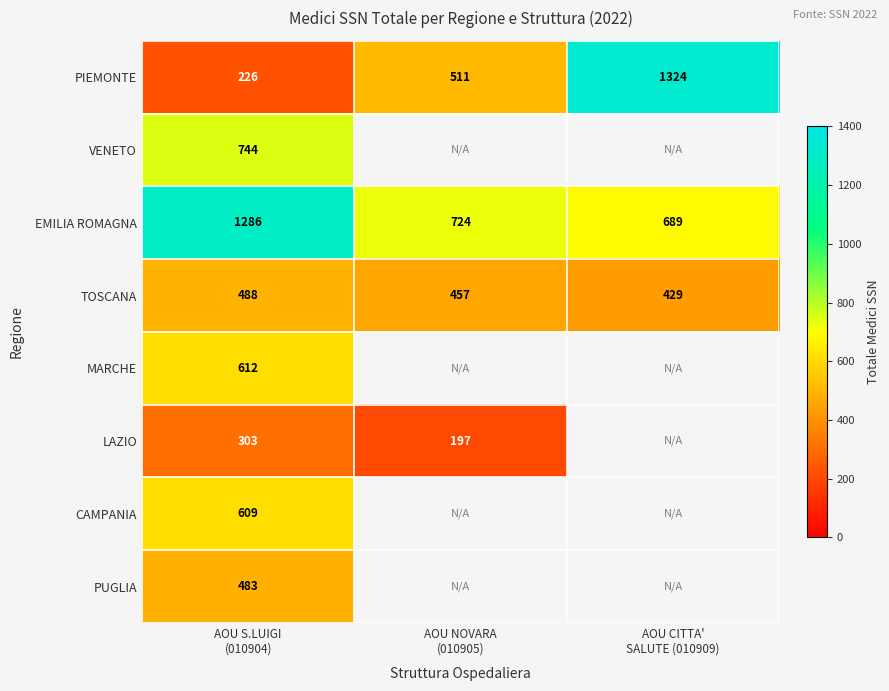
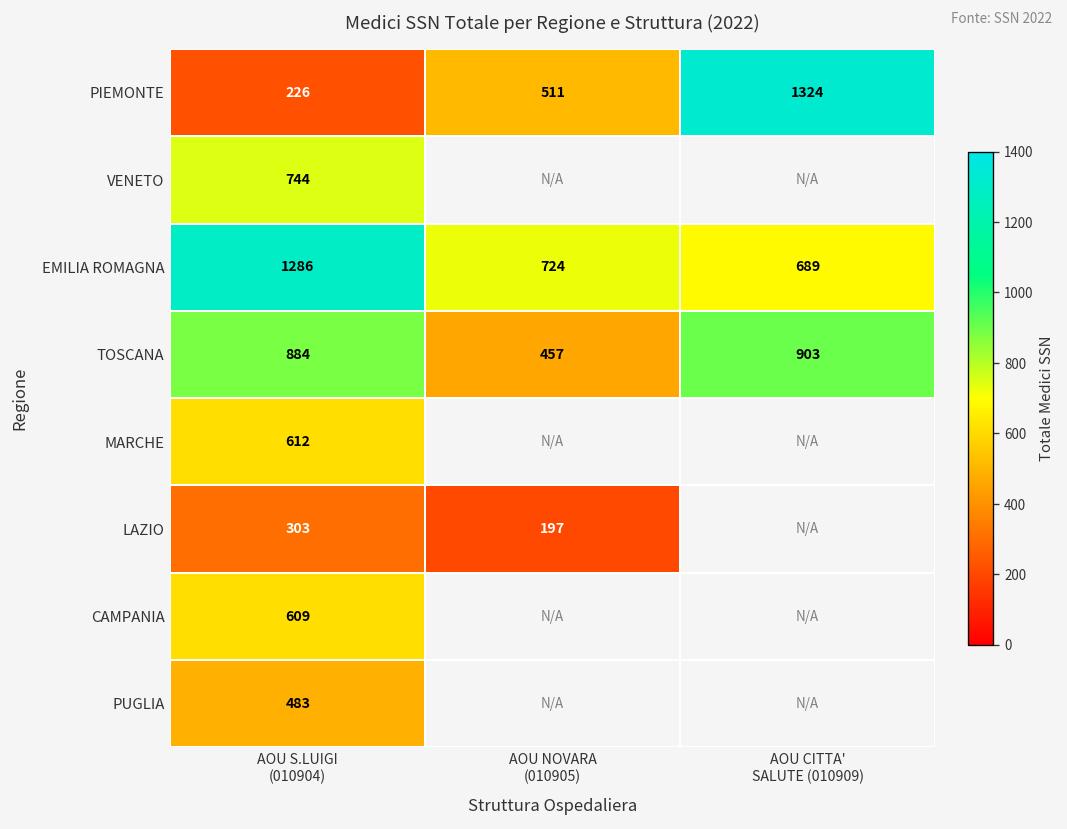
TOSCANA, AOU S.LUIGI (010904): 488 -> 884
TOSCANA, AOU CITTA' SALUTE (010909): 429 -> 903
